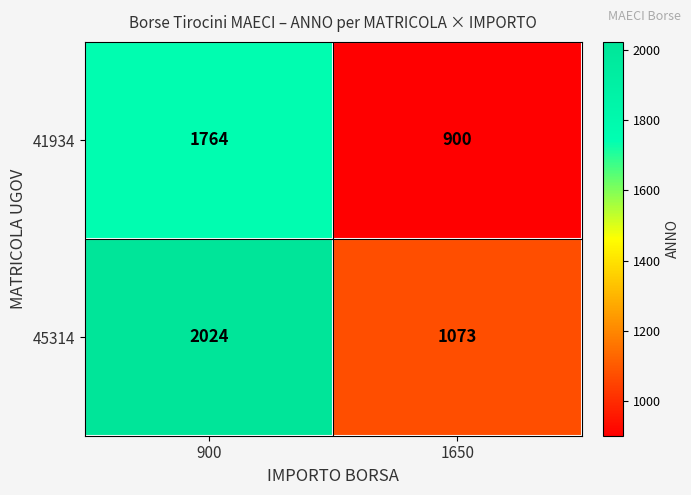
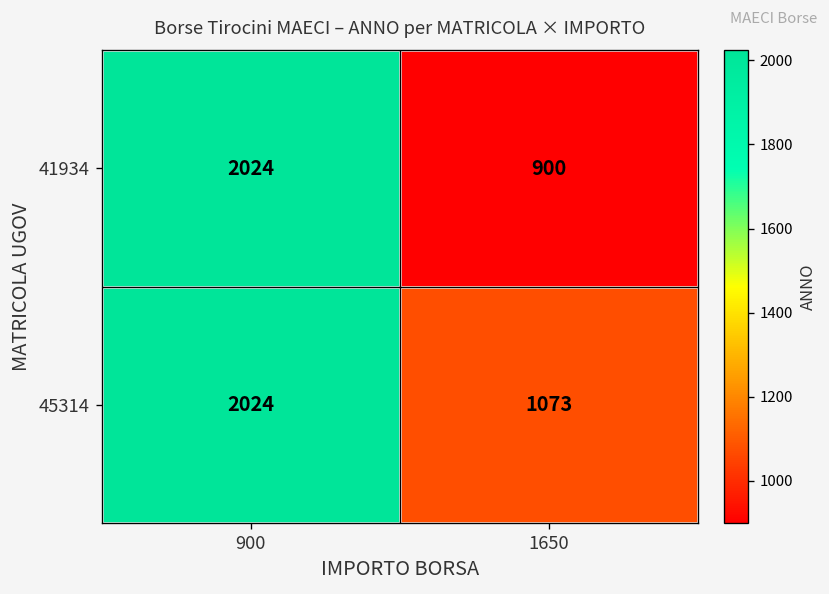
41934, 900: 1764 -> 2024
